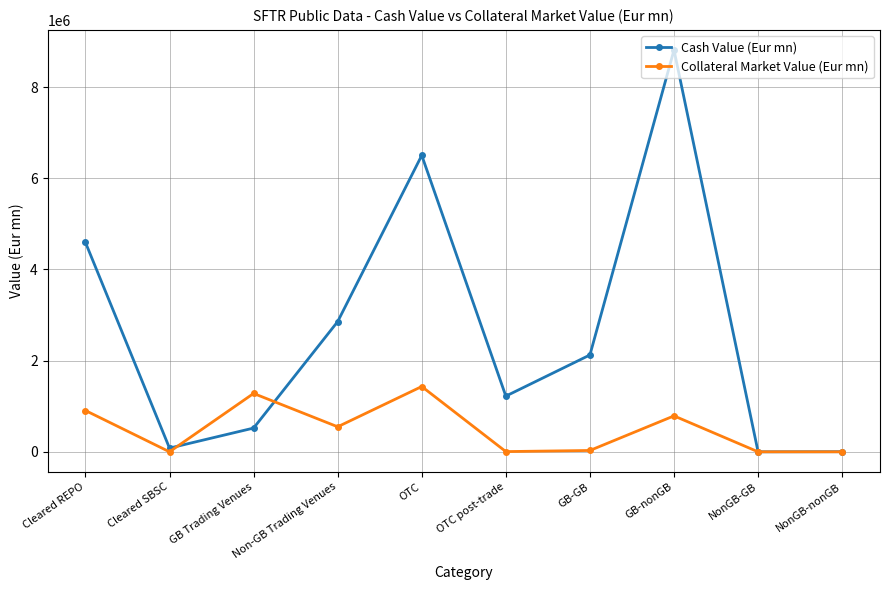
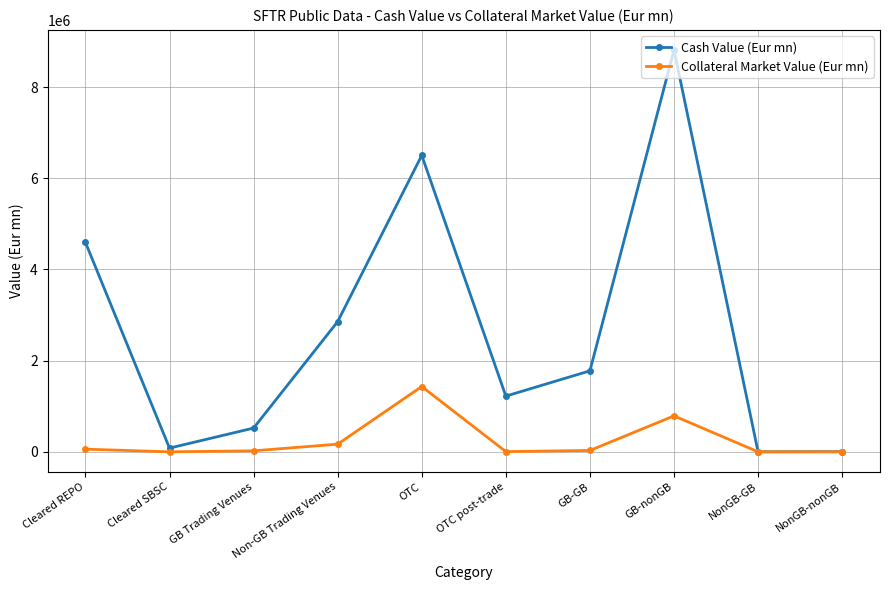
Collateral Market Value (Eur mn), Cleared REPO: 900000 -> 100000
Collateral Market Value (Eur mn), GB Trading Venues: 1300000 -> 0
Collateral Market Value (Eur mn), Non-GB Trading Venues: 500000 -> 200000
Cash Value (Eur mn), GB-GB: 2100000 -> 1800000
